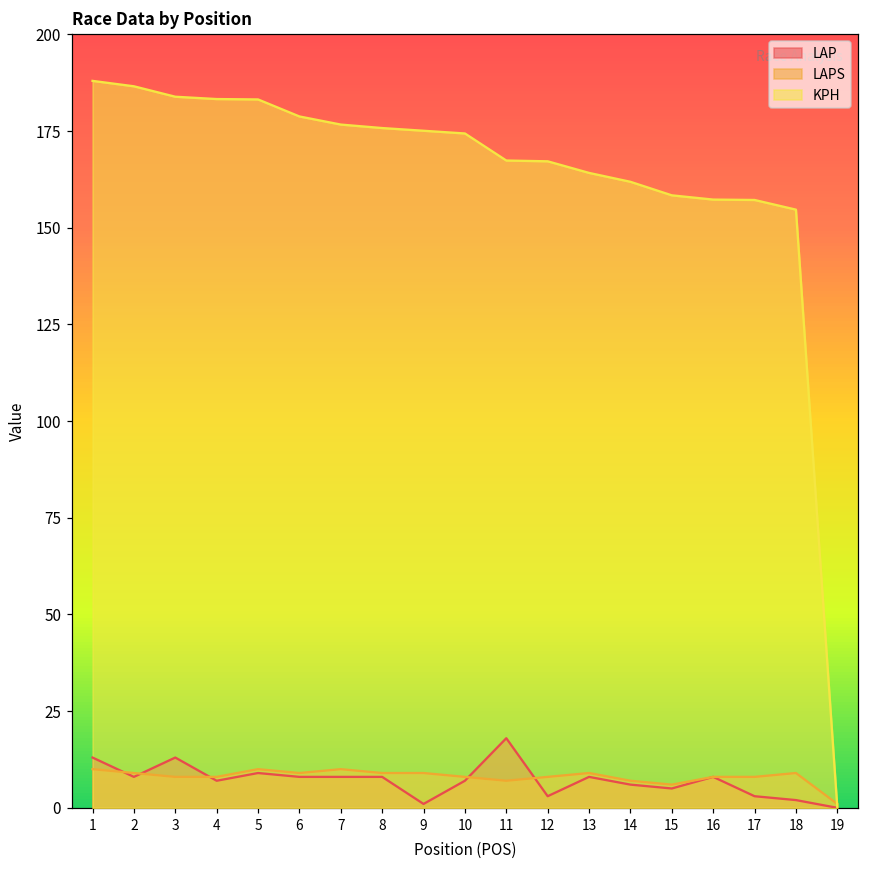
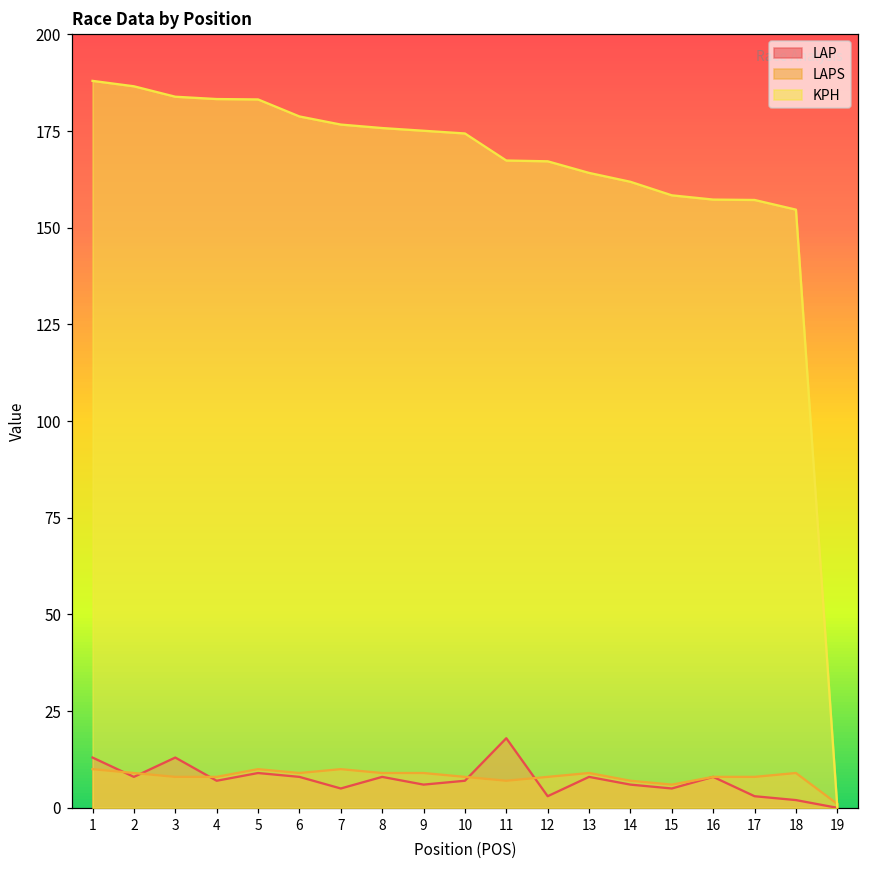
LAP, 7: 8 -> 5
LAP, 9: 1 -> 6
